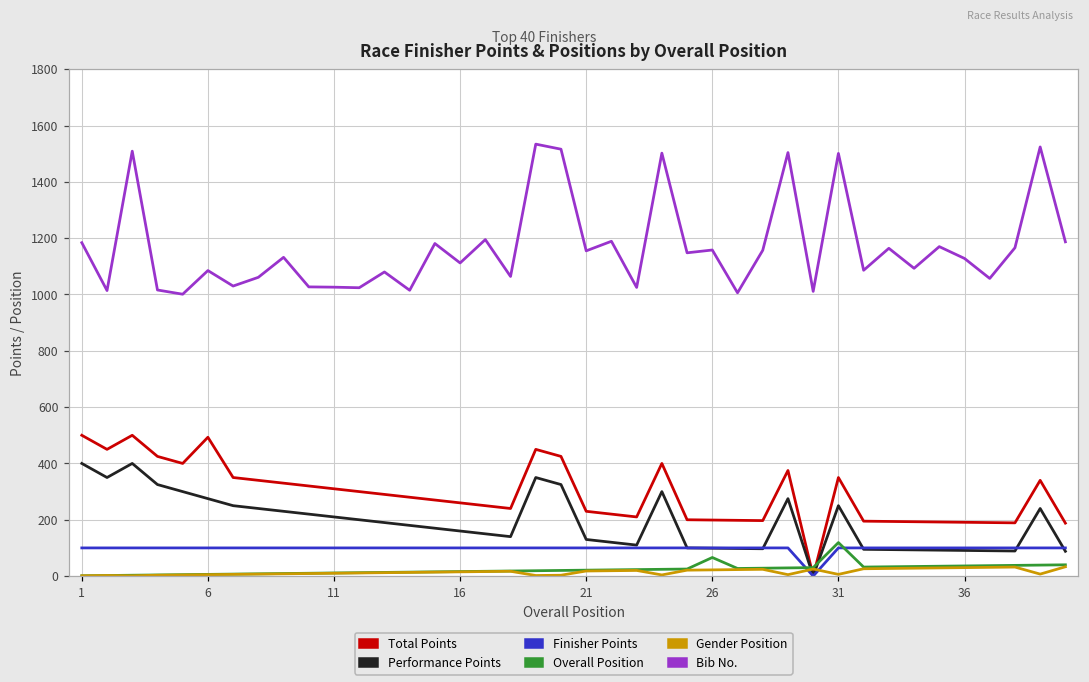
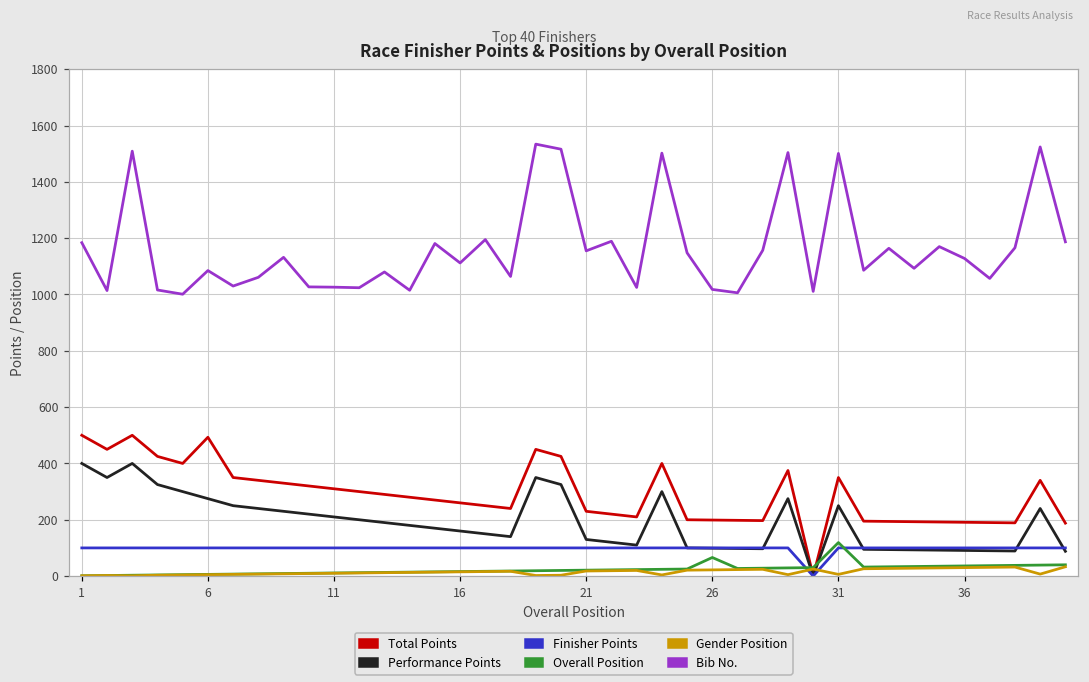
Bib No., 26: 1160 -> 1020
